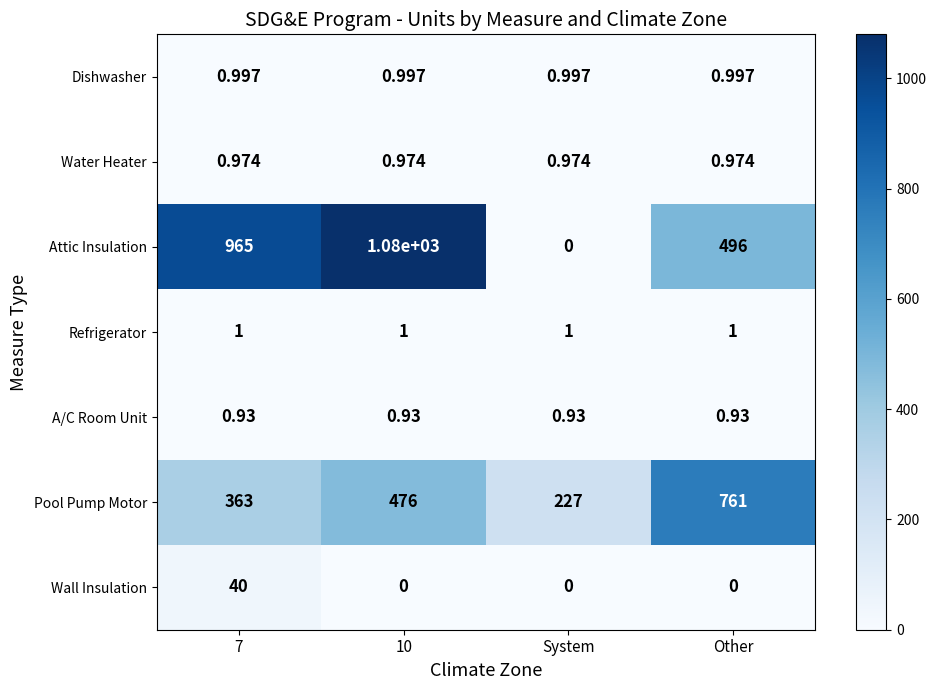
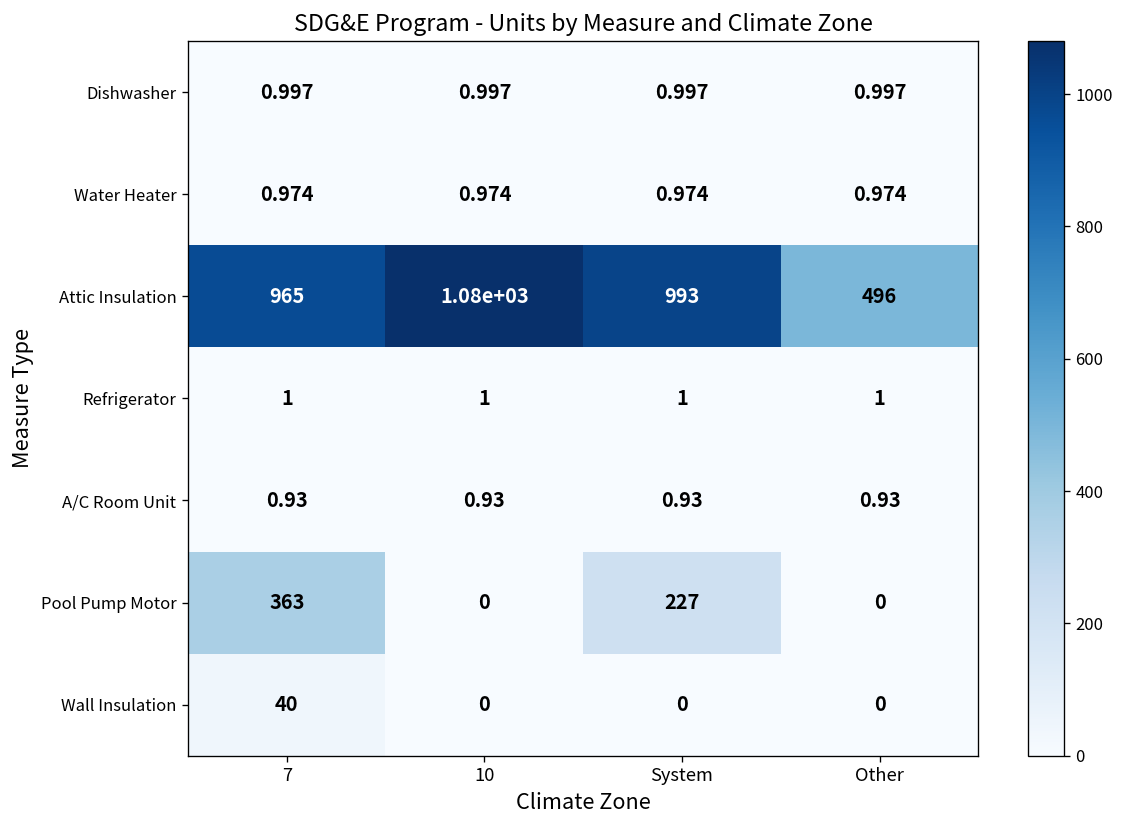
Attic Insulation, System: 0 -> 993
Pool Pump Motor, 10: 476 -> 0
Pool Pump Motor, Other: 761 -> 0
